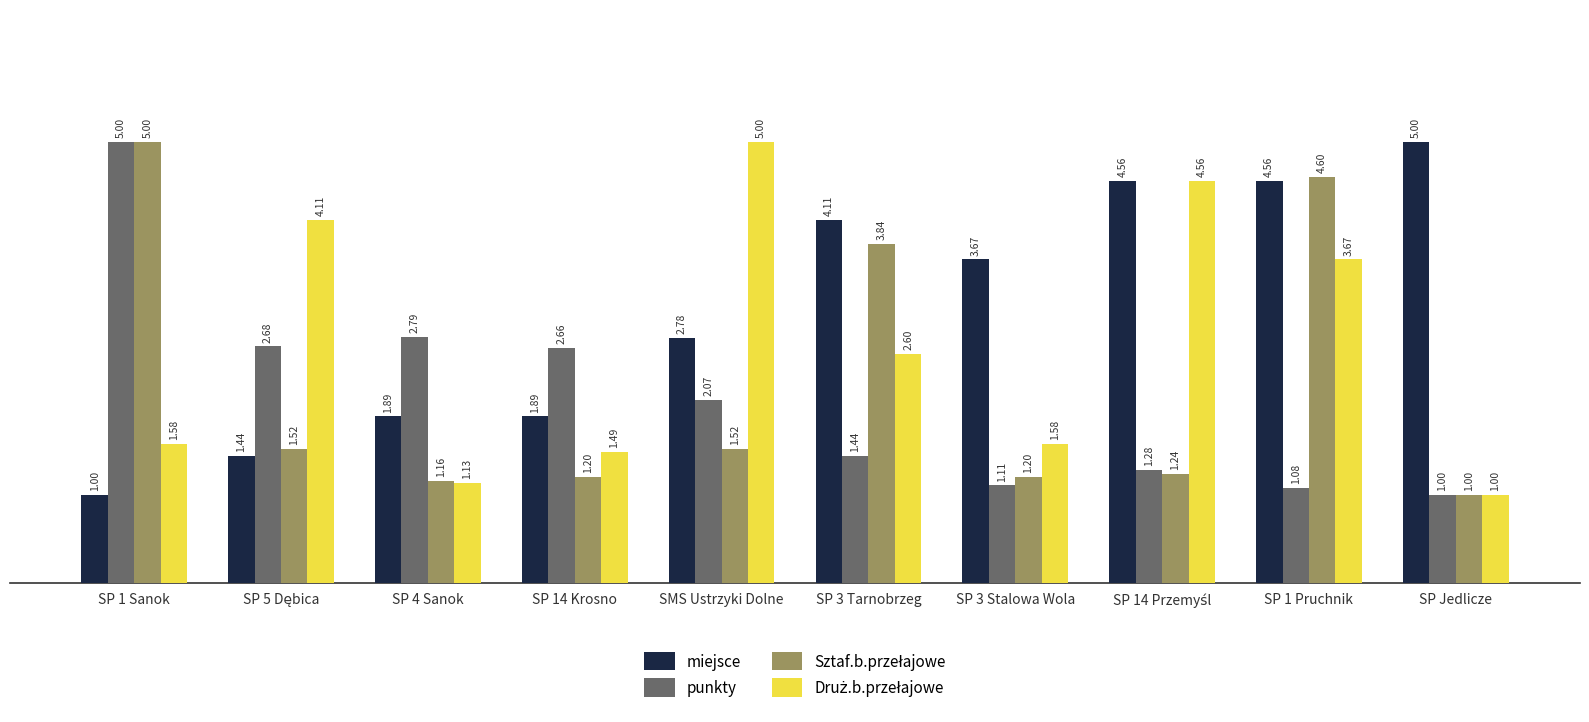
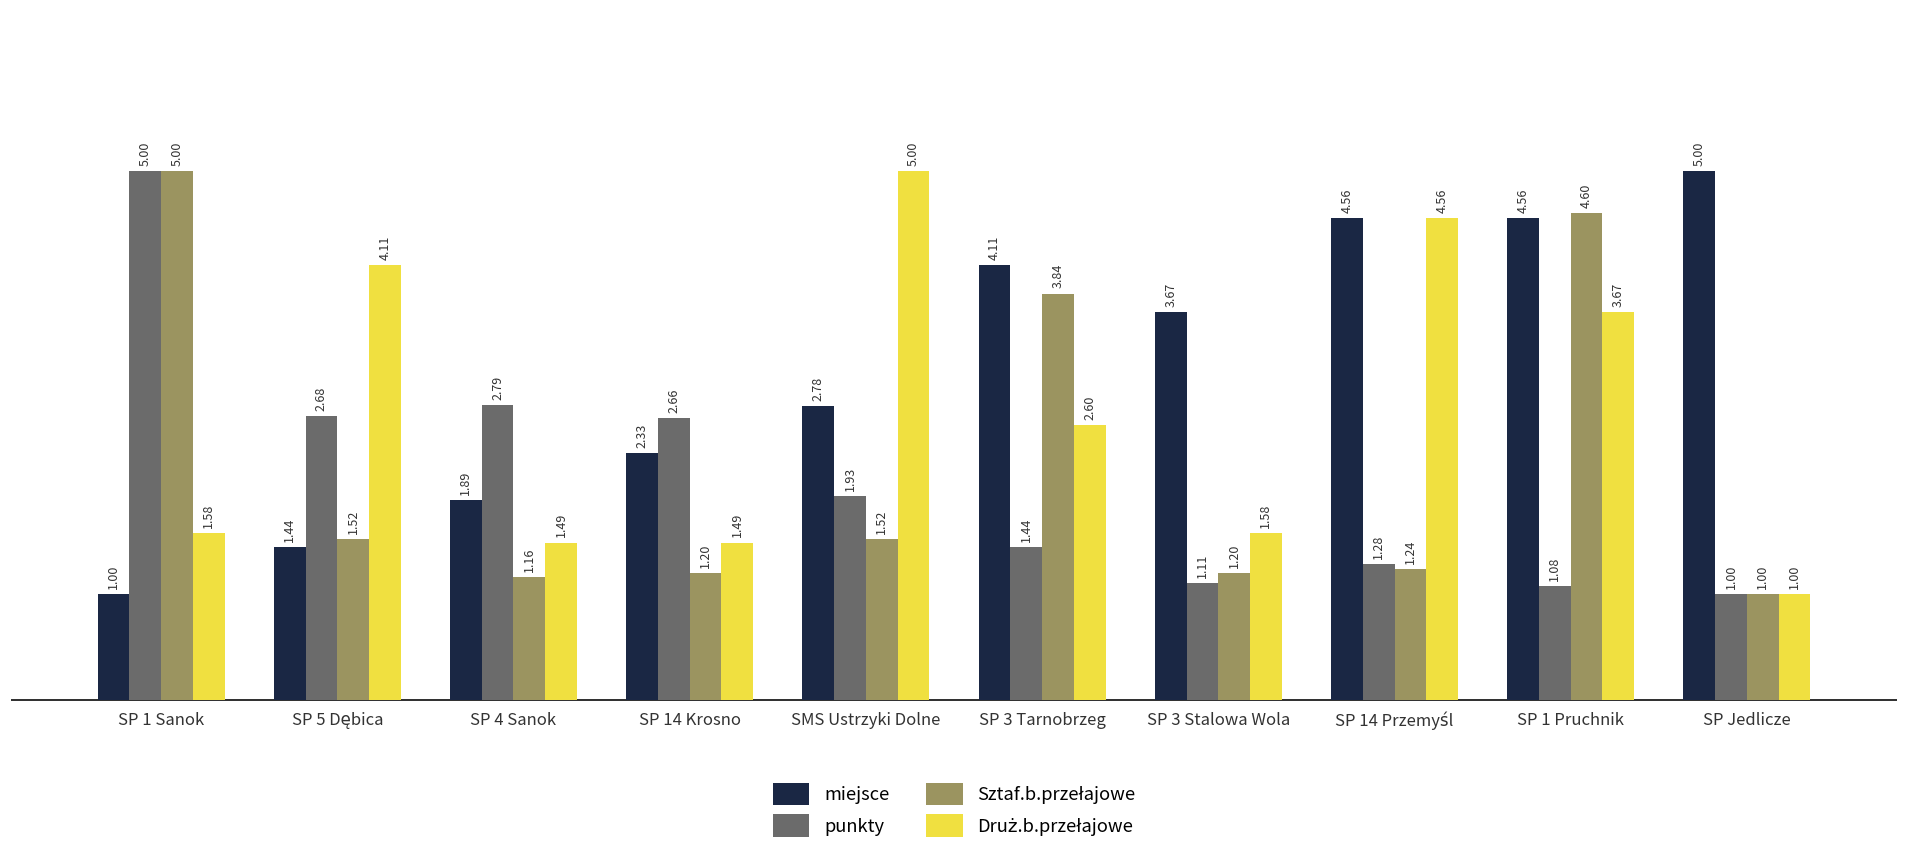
Druż.b.przełajowe, SP 4 Sanok: 1.13 -> 1.49
miejsce, SP 14 Krosno: 1.89 -> 2.33
punkty, SMS Ustrzyki Dolne: 2.07 -> 1.93
